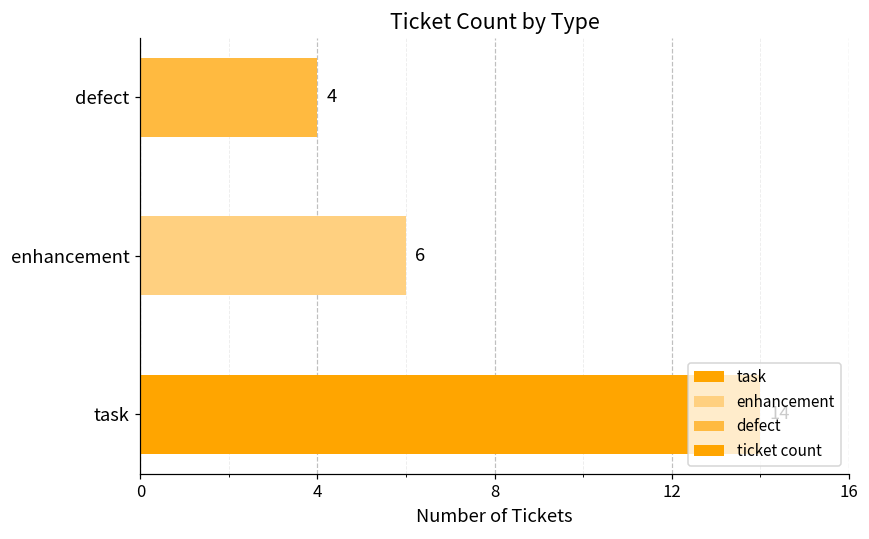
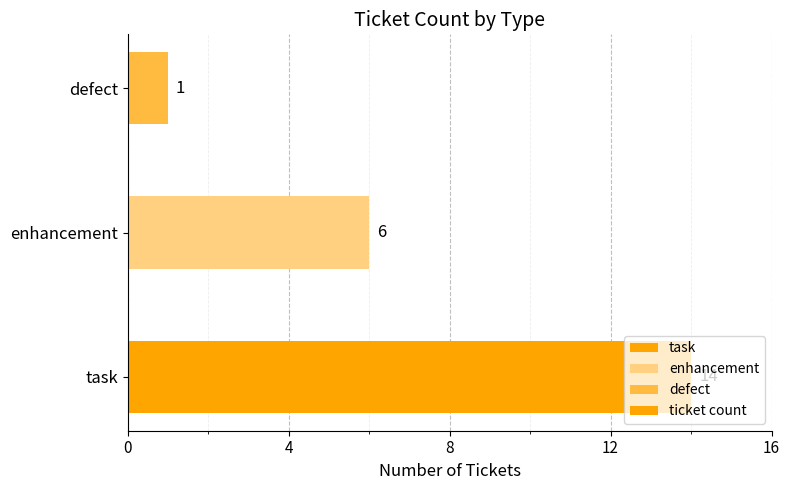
defect: 4 -> 1
